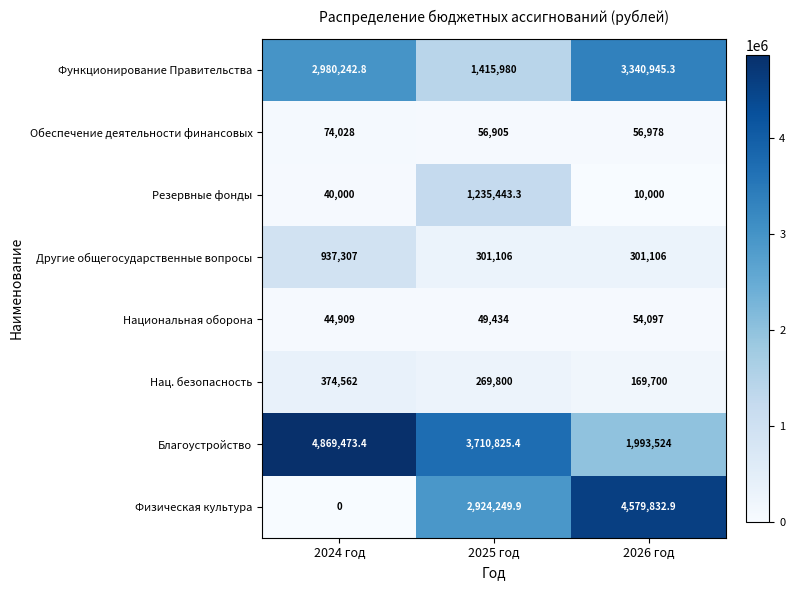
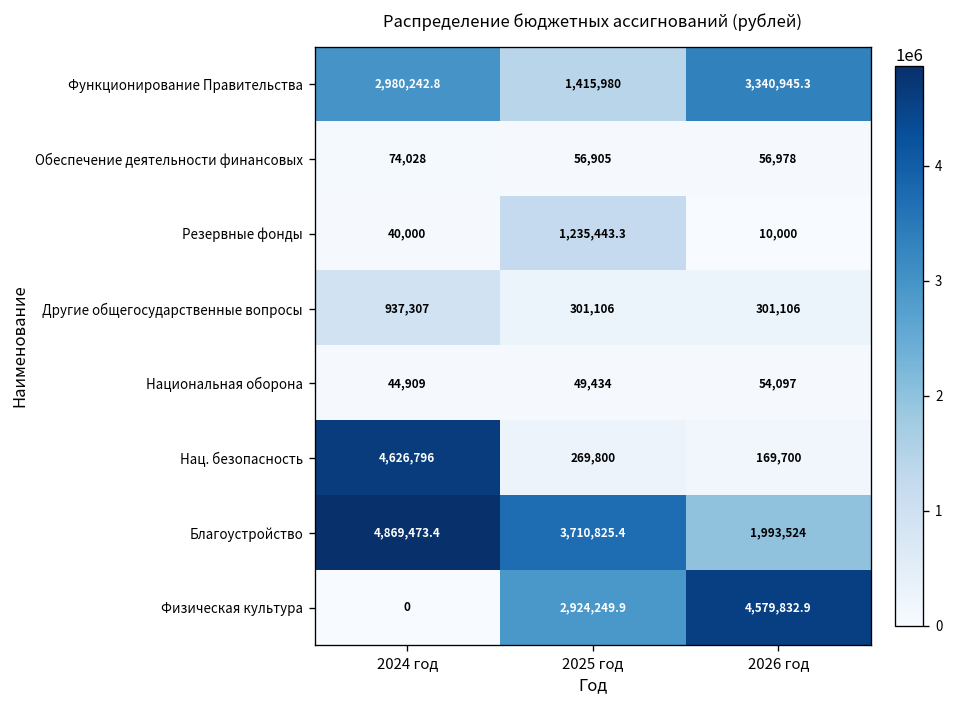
Нац. безопасность, 2024 год: 374,562 -> 4,626,796
